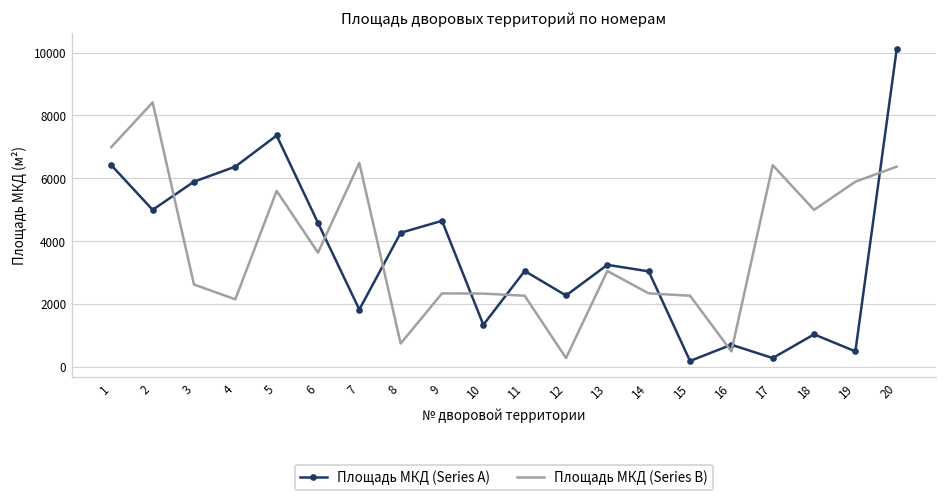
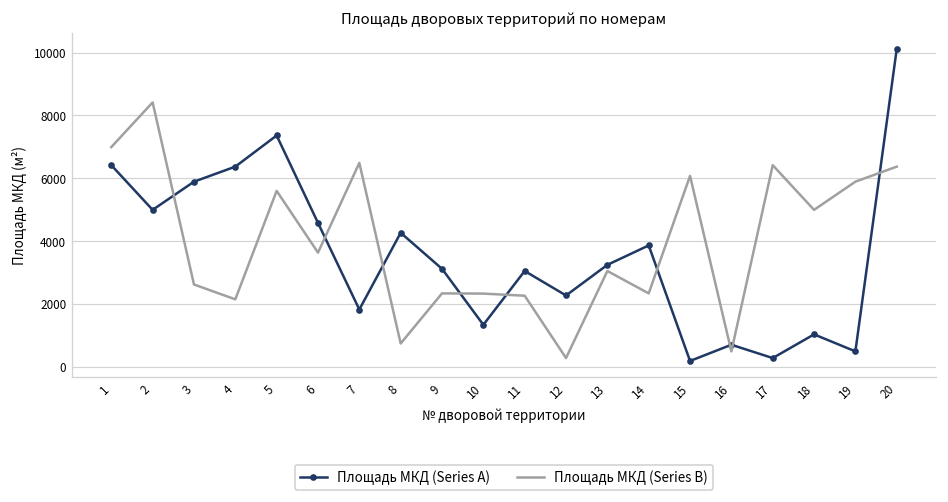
Площадь МКД (Series A), 9: 4600 -> 3100
Площадь МКД (Series A), 14: 3000 -> 3900
Площадь МКД (Series B), 15: 2300 -> 6100
